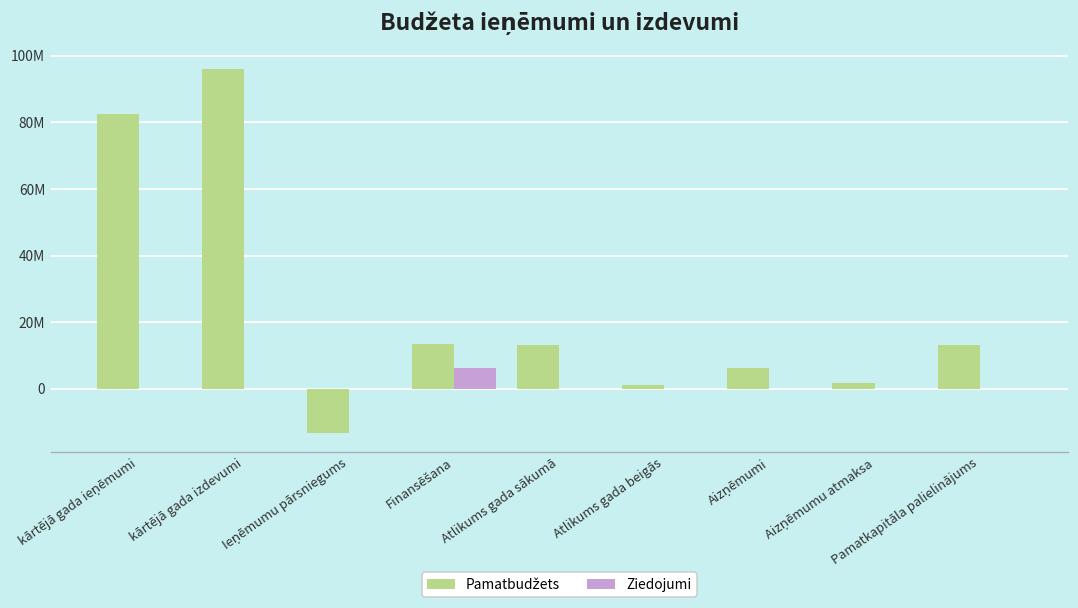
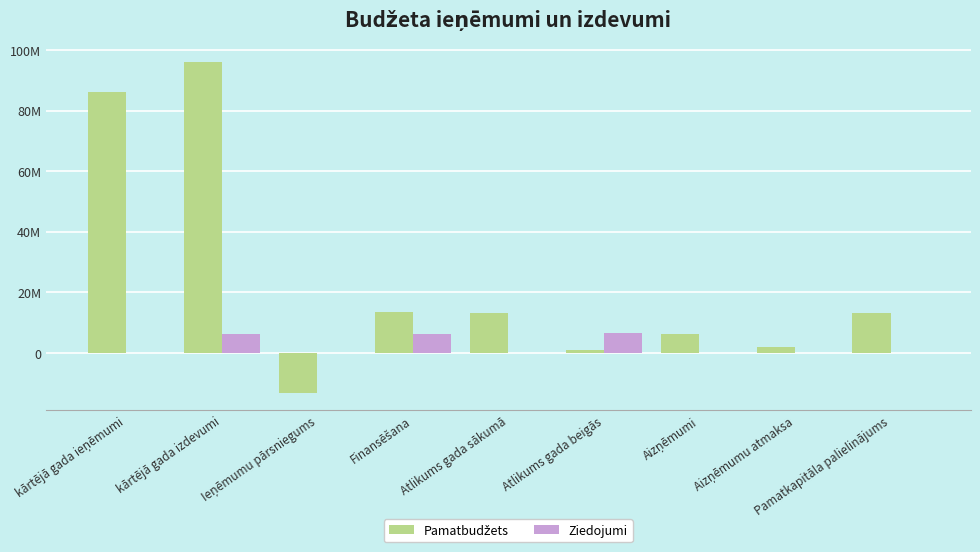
Pamatbudžets, kārtējā gada ieņēmumi: 83000000 -> 86000000
Ziedojumi, kārtējā gada izdevumi: 0 -> 6000000
Ziedojumi, Atlikums gada beigās: 0 -> 7000000
